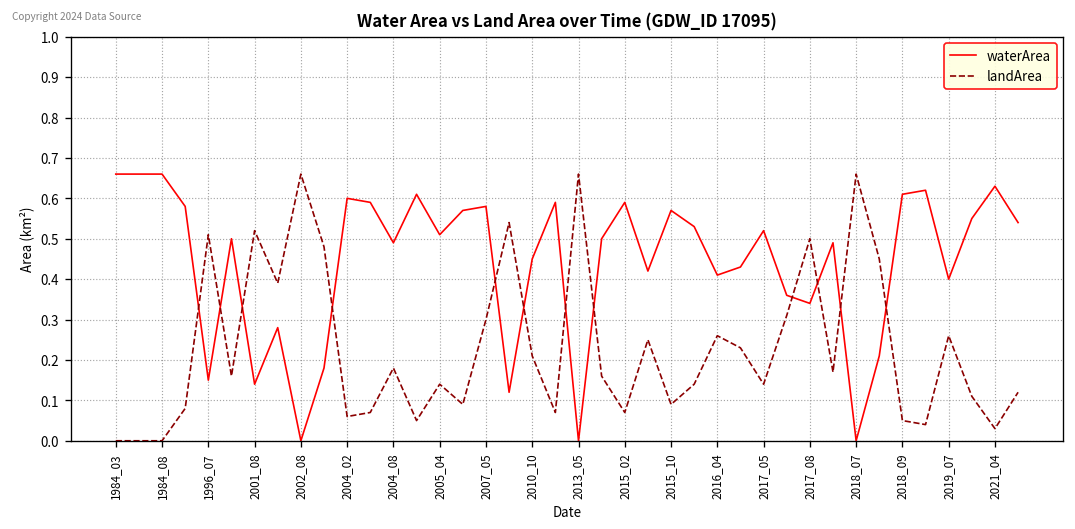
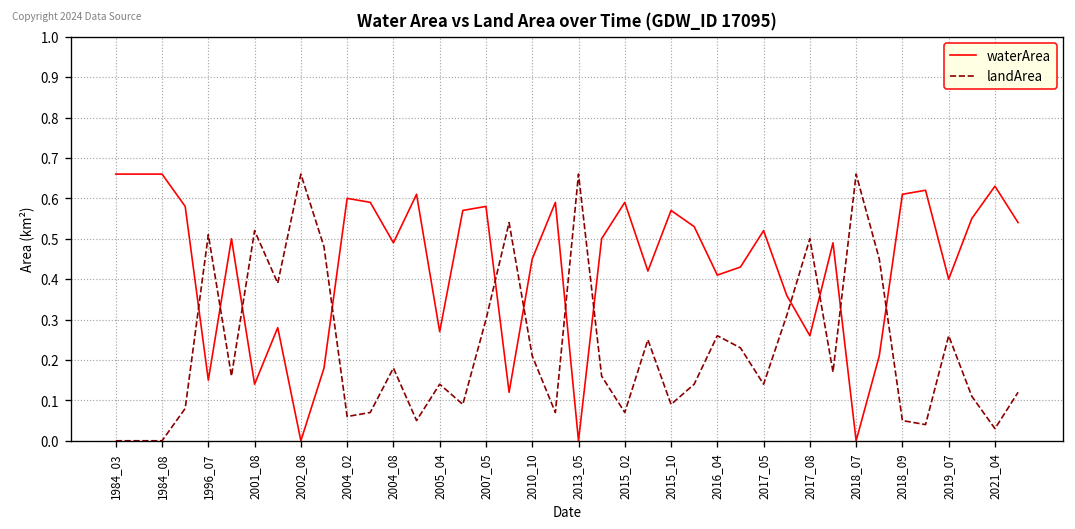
waterArea, 2005_04: 0.51 -> 0.27
waterArea, 2017_08: 0.34 -> 0.26
